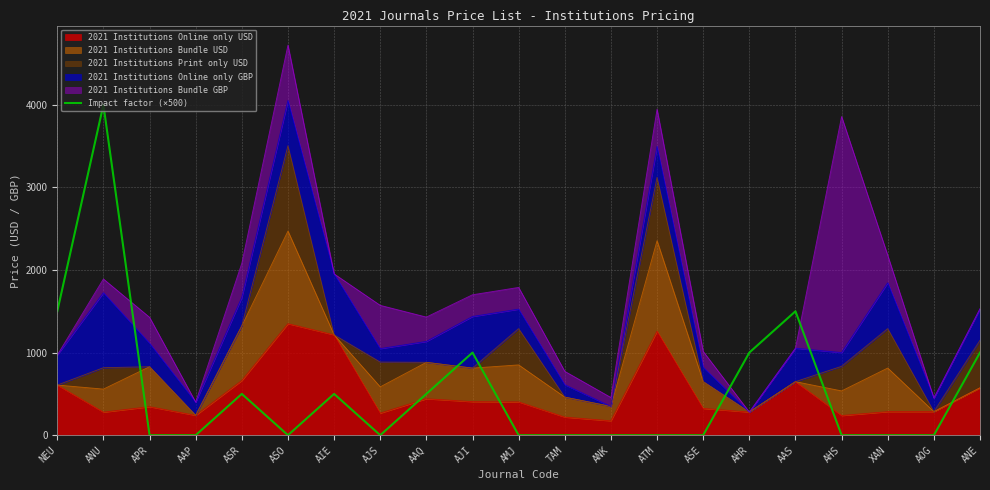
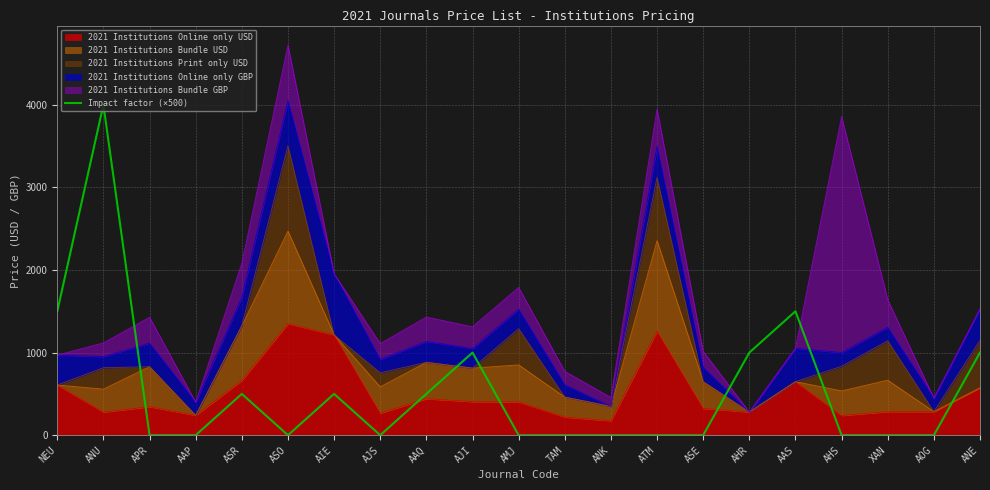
2021 Institutions Online only GBP, ANU: 900 -> 100
2021 Institutions Print only USD, AJS: 300 -> 200
2021 Institutions Bundle GBP, AJS: 500 -> 200
2021 Institutions Online only GBP, AJI: 600 -> 200
2021 Institutions Bundle USD, XAN: 500 -> 400
2021 Institutions Online only GBP, XAN: 600 -> 200
